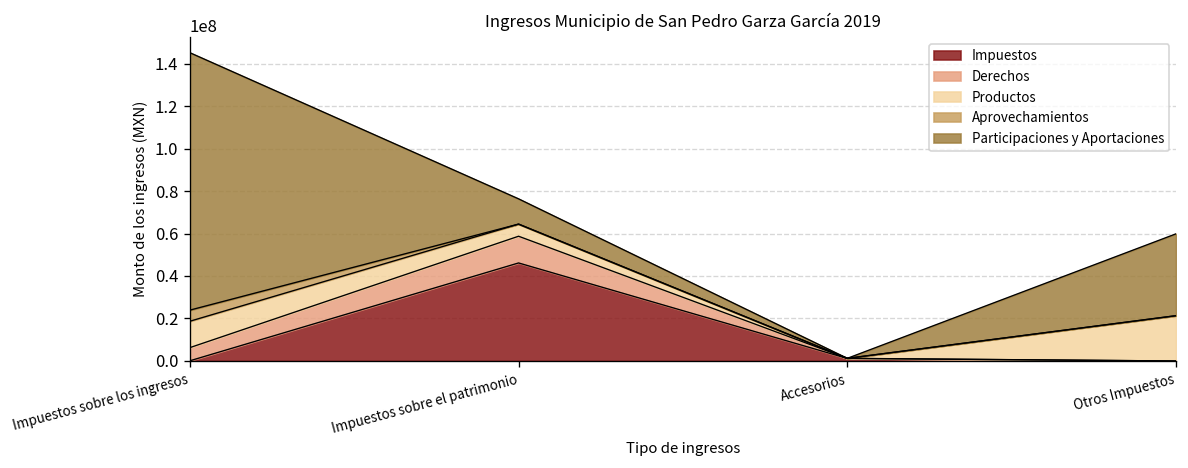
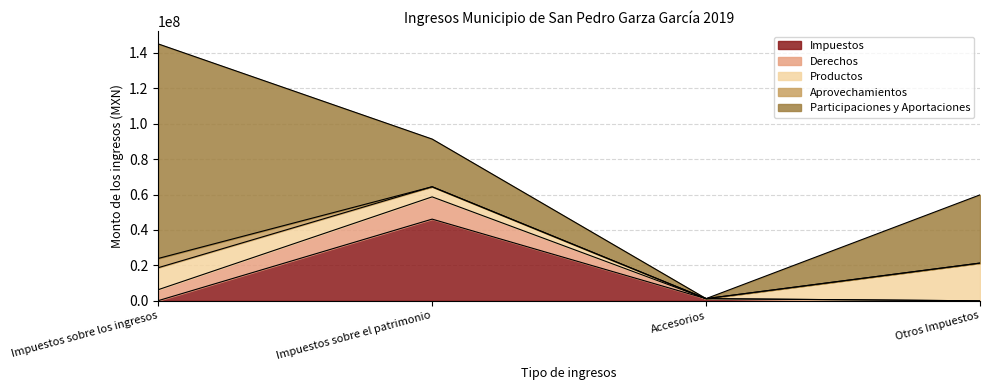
Participaciones y Aportaciones, Impuestos sobre el patrimonio: 12000000 -> 27000000
